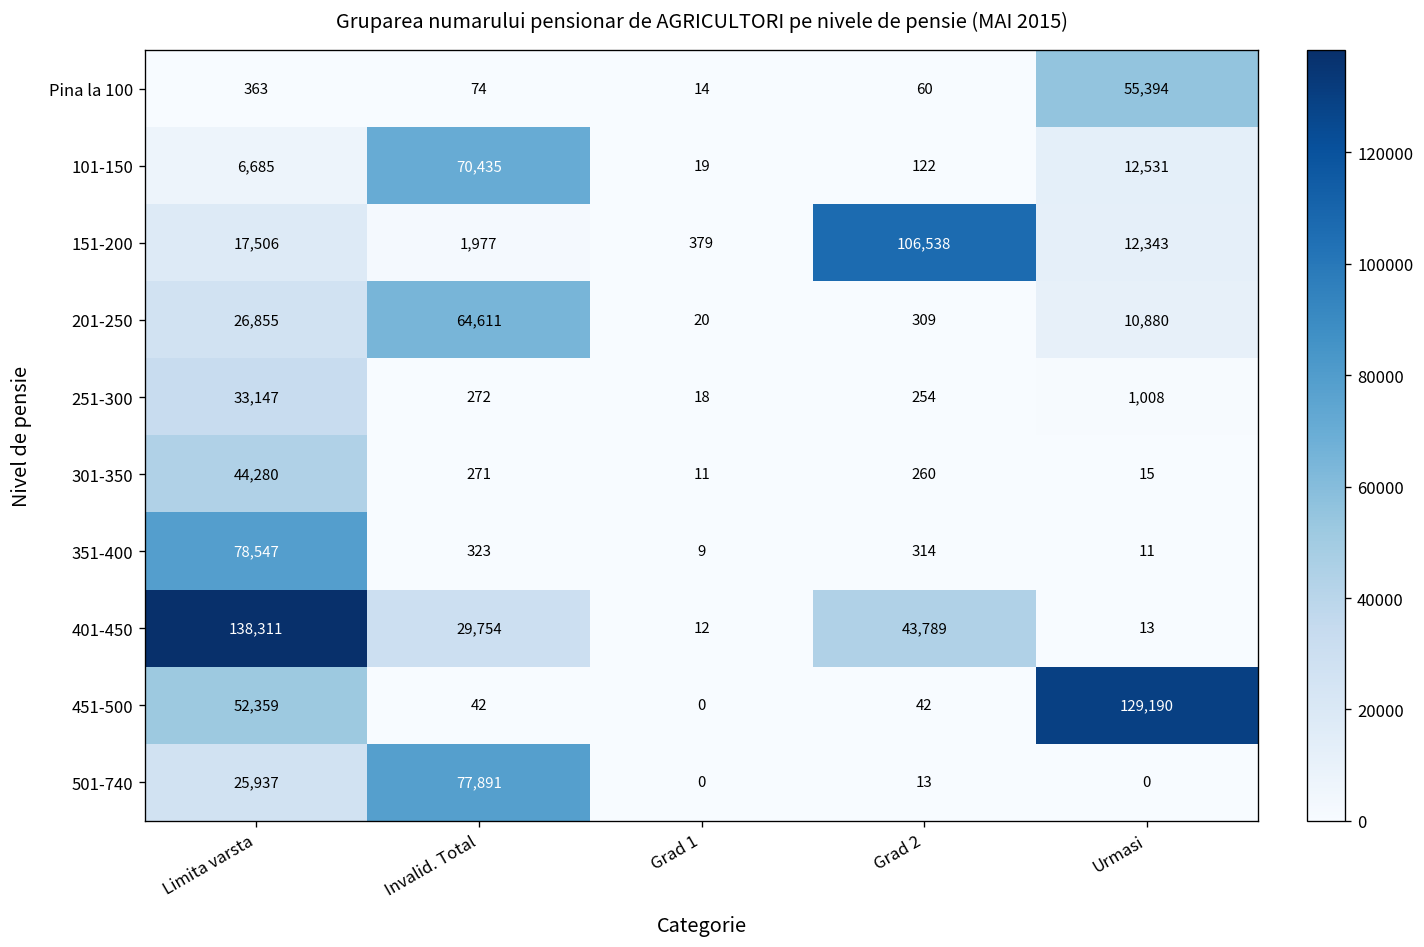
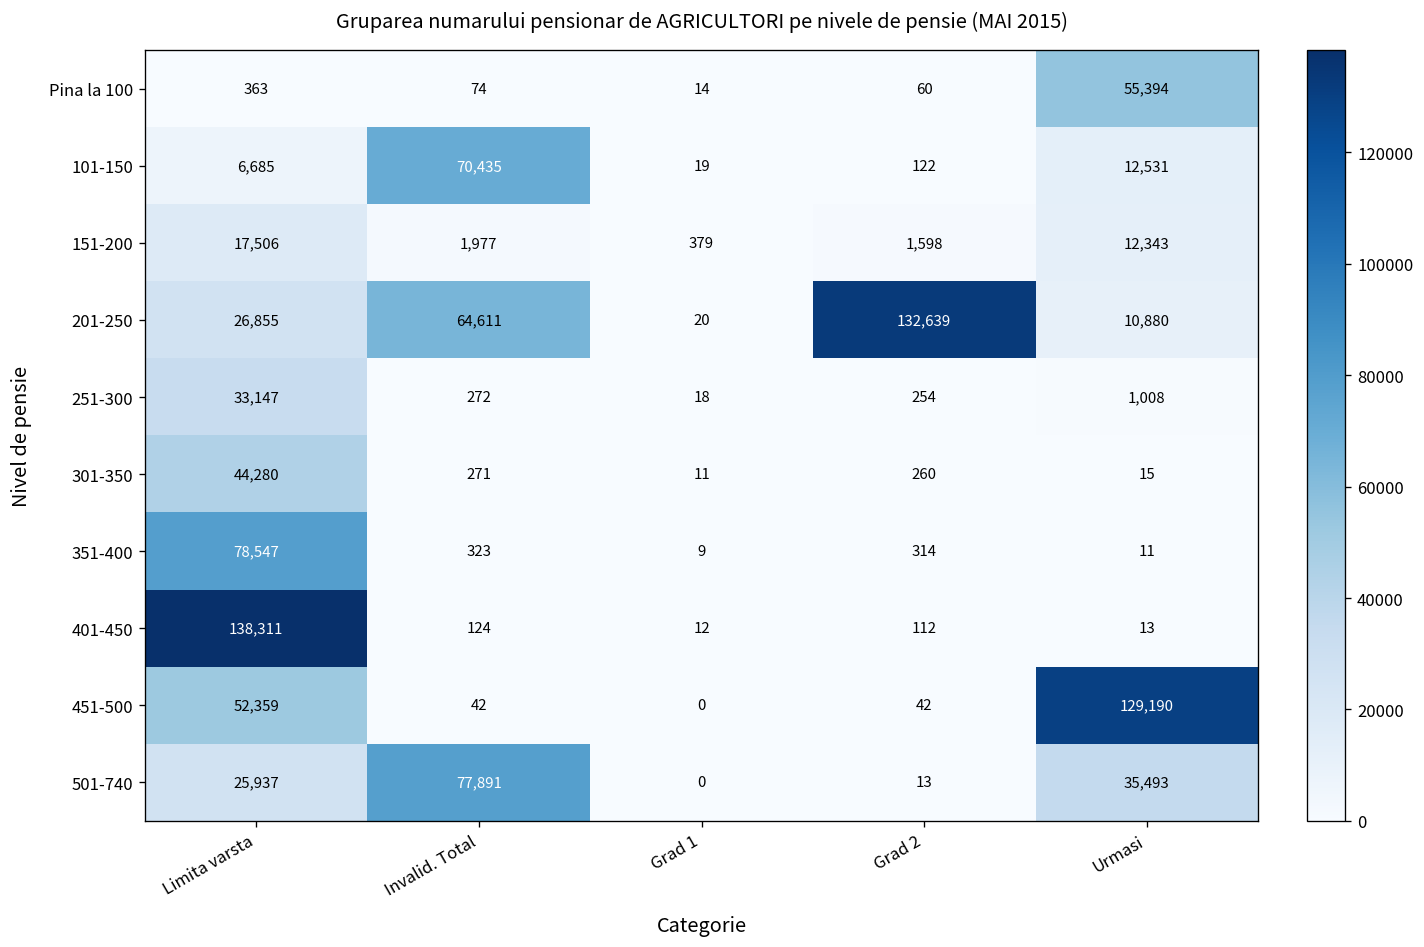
151-200, Grad 2: 106,538 -> 1,598
201-250, Grad 2: 309 -> 132,639
401-450, Invalid. Total: 29,754 -> 124
401-450, Grad 2: 43,789 -> 112
501-740, Urmasi: 0 -> 35,493
